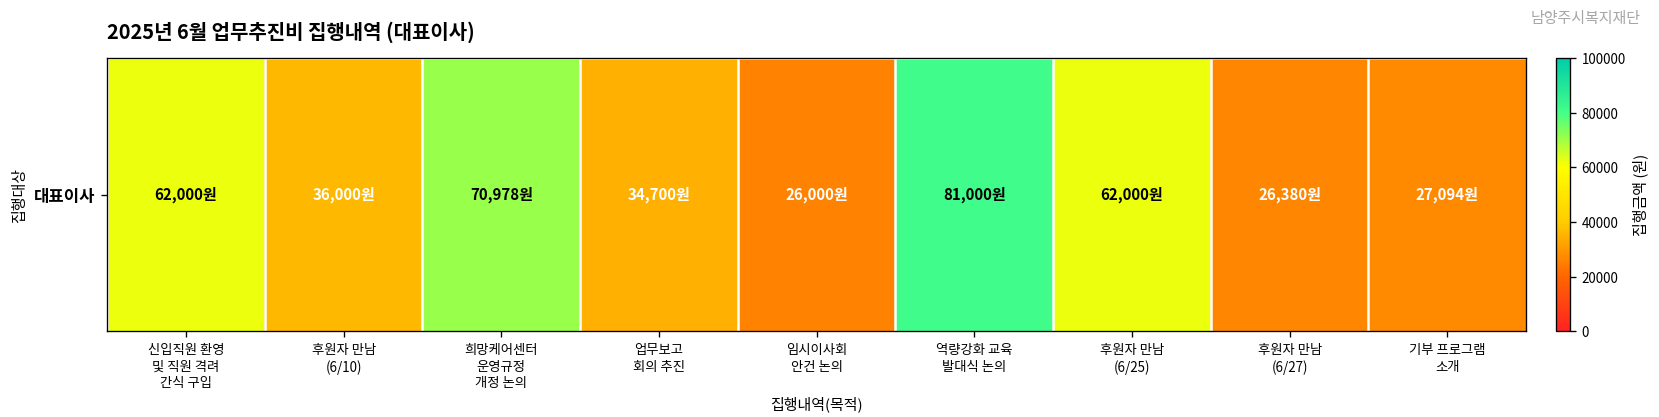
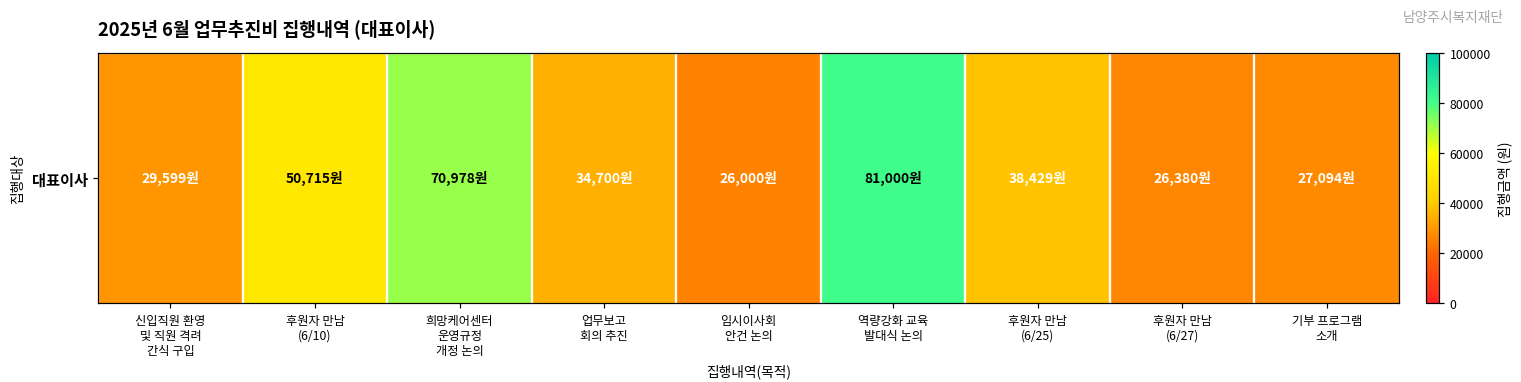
대표이사, 신입직원 환영 및 직원 격려 간식 구입: 62,000원 -> 29,599원
대표이사, 후원자 만남 (6/10): 36,000원 -> 50,715원
대표이사, 후원자 만남 (6/25): 62,000원 -> 38,429원
